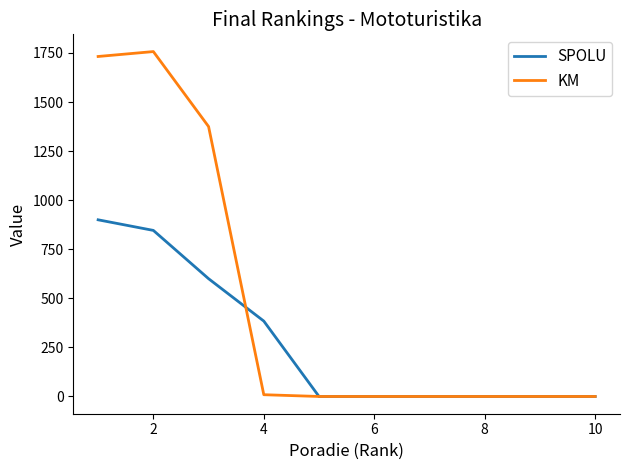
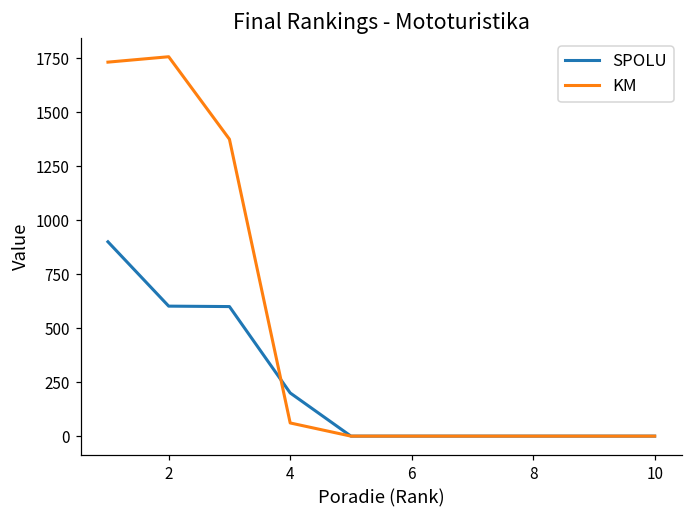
SPOLU, 2: 850 -> 600
SPOLU, 4: 380 -> 200
KM, 4: 10 -> 60
